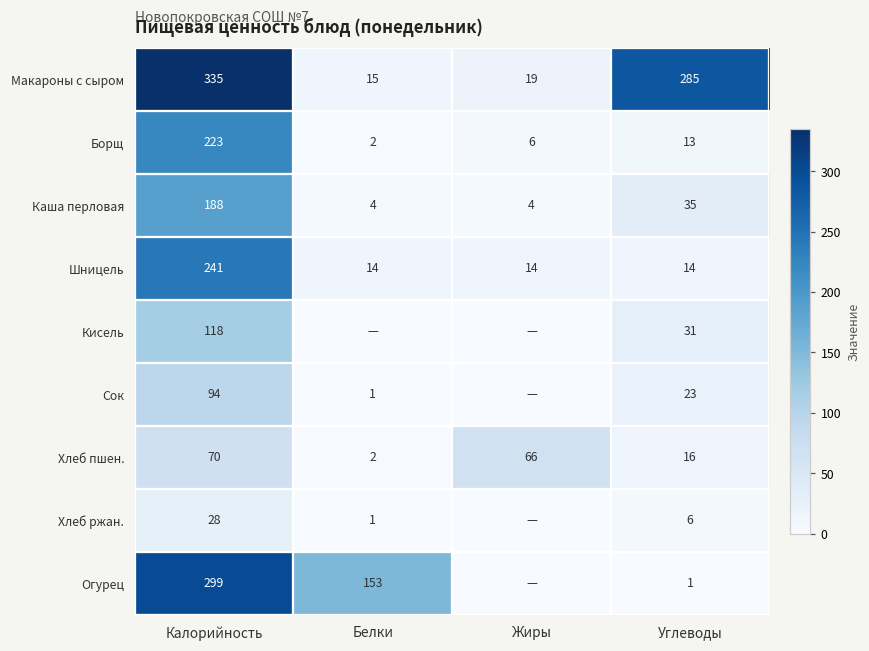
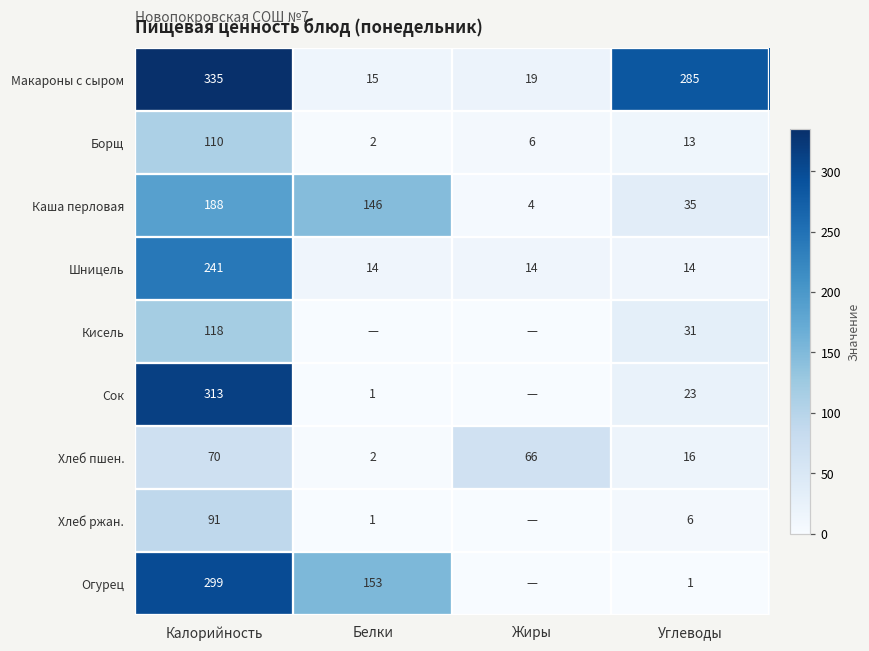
Борщ, Калорийность: 223 -> 110
Каша перловая, Белки: 4 -> 146
Сок, Калорийность: 94 -> 313
Хлеб ржан., Калорийность: 28 -> 91
